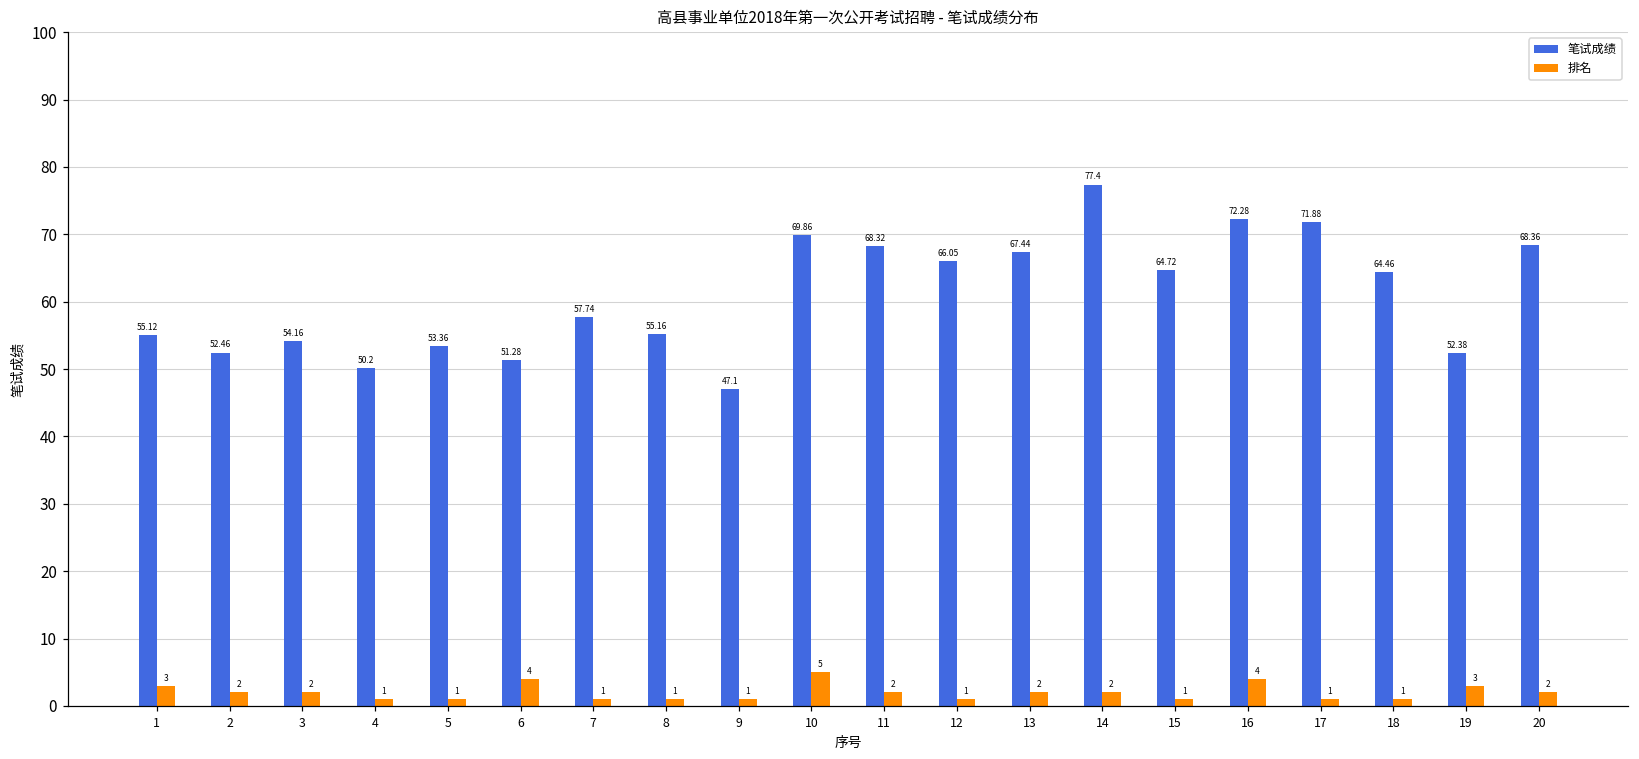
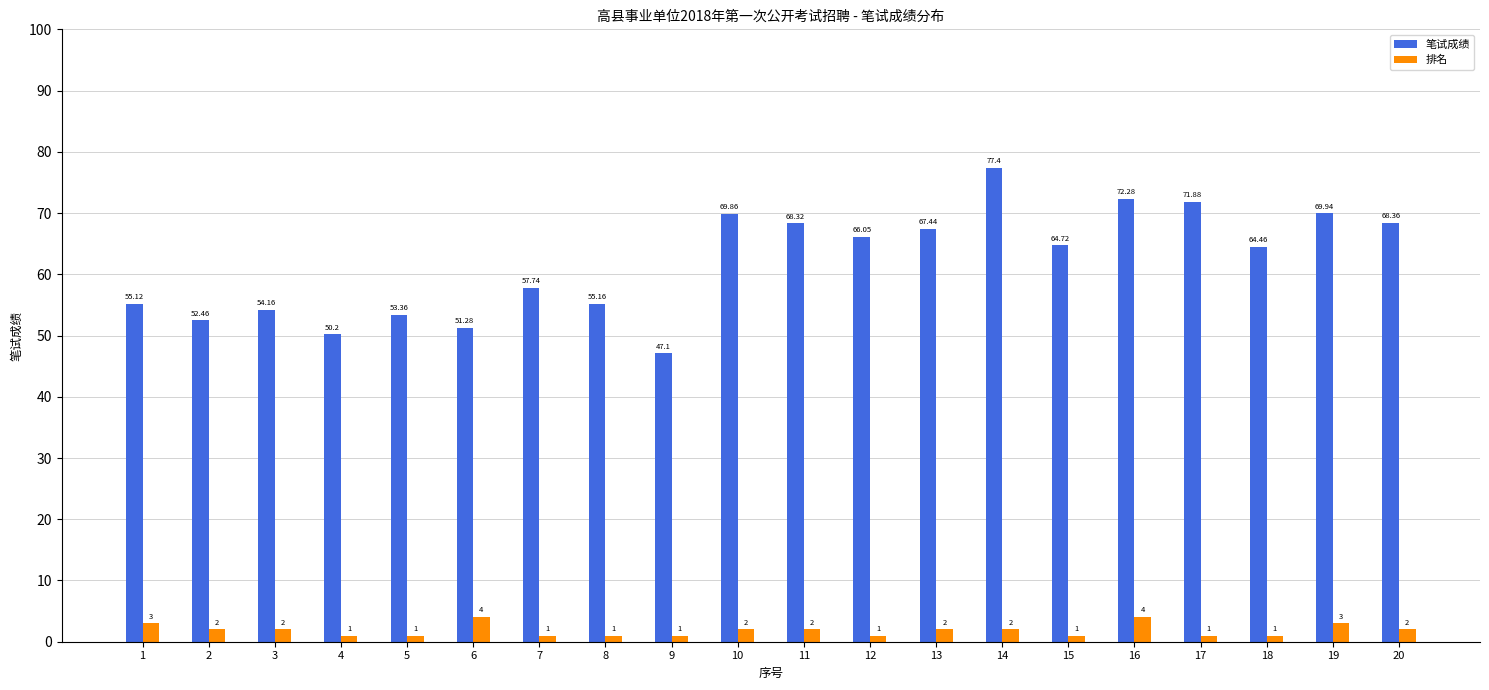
排名, 10: 5 -> 2
笔试成绩, 19: 52.38 -> 69.94
